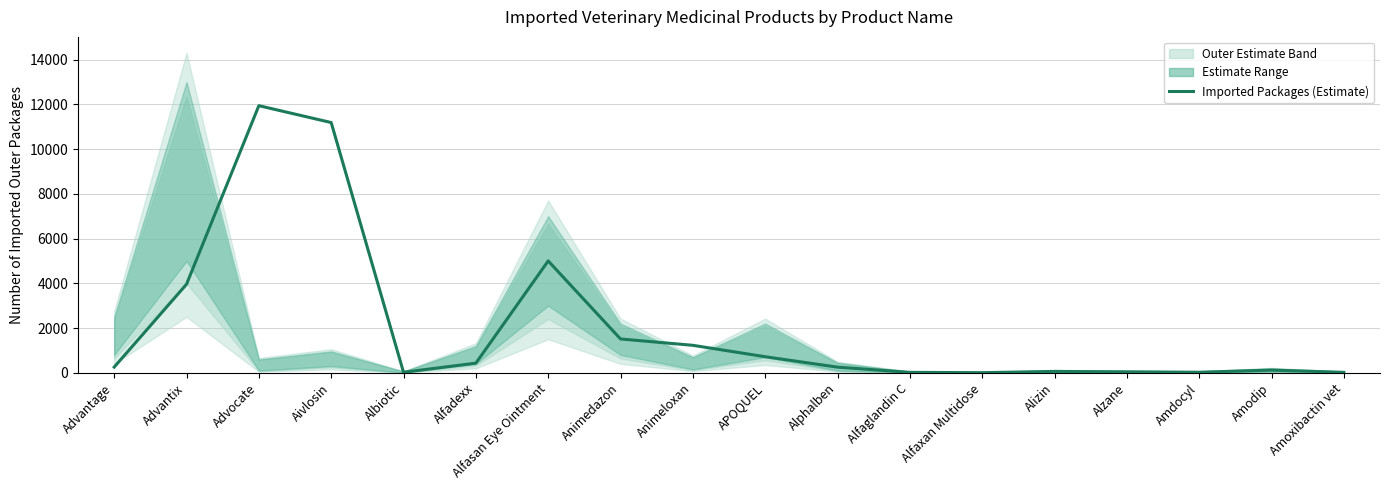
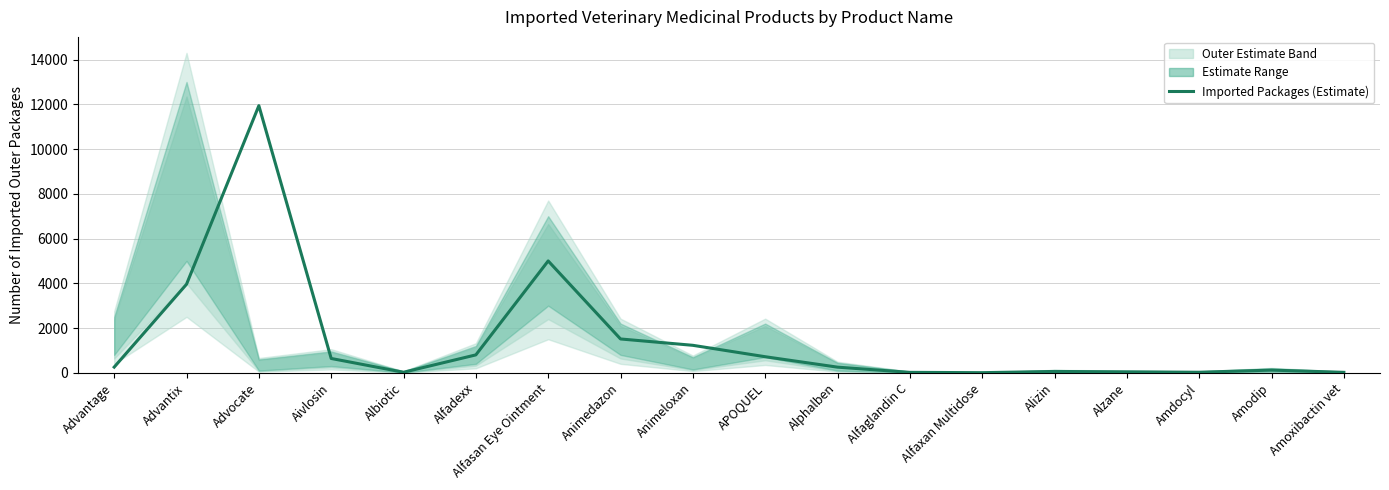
Imported Packages (Estimate), Aivlosin: 11200 -> 600
Imported Packages (Estimate), Alfadexx: 400 -> 800
